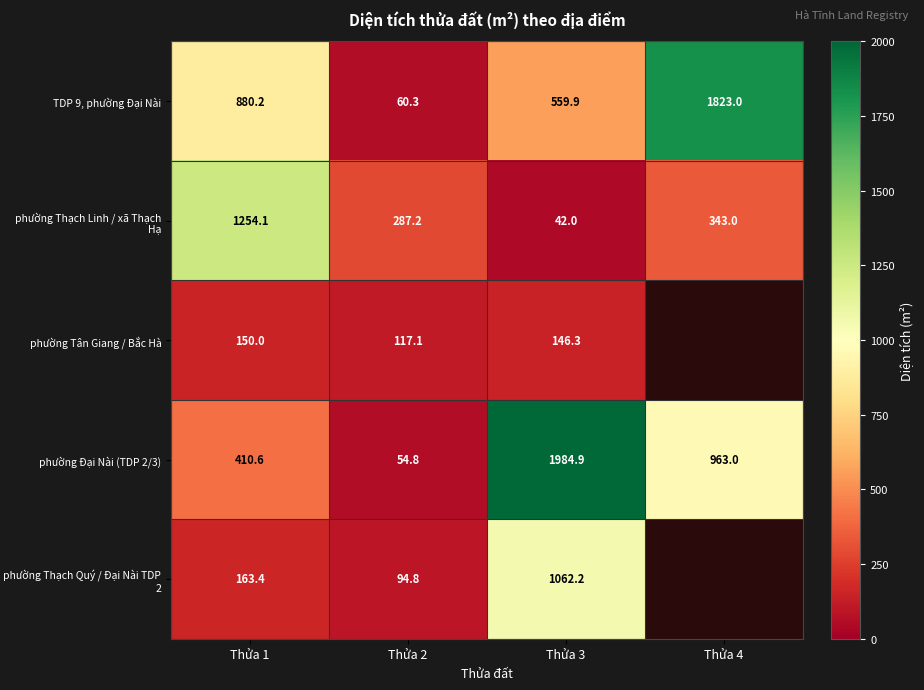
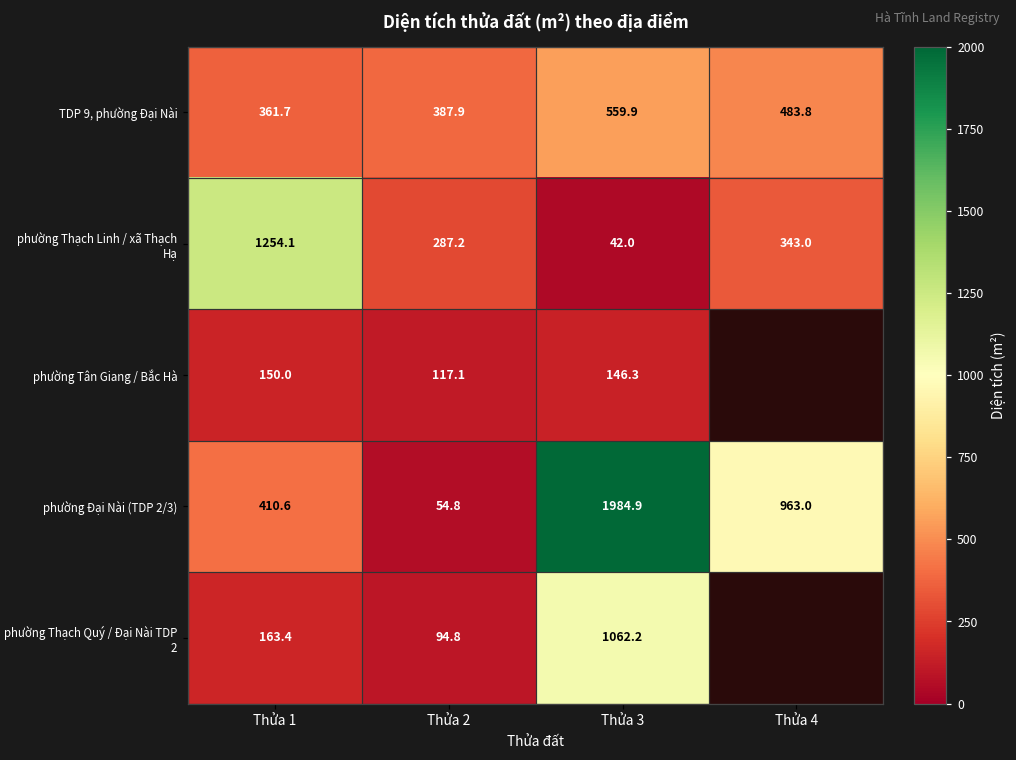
TDP 9, phường Đại Nài, Thửa 1: 880.2 -> 361.7
TDP 9, phường Đại Nài, Thửa 2: 60.3 -> 387.9
TDP 9, phường Đại Nài, Thửa 4: 1823.0 -> 483.8
